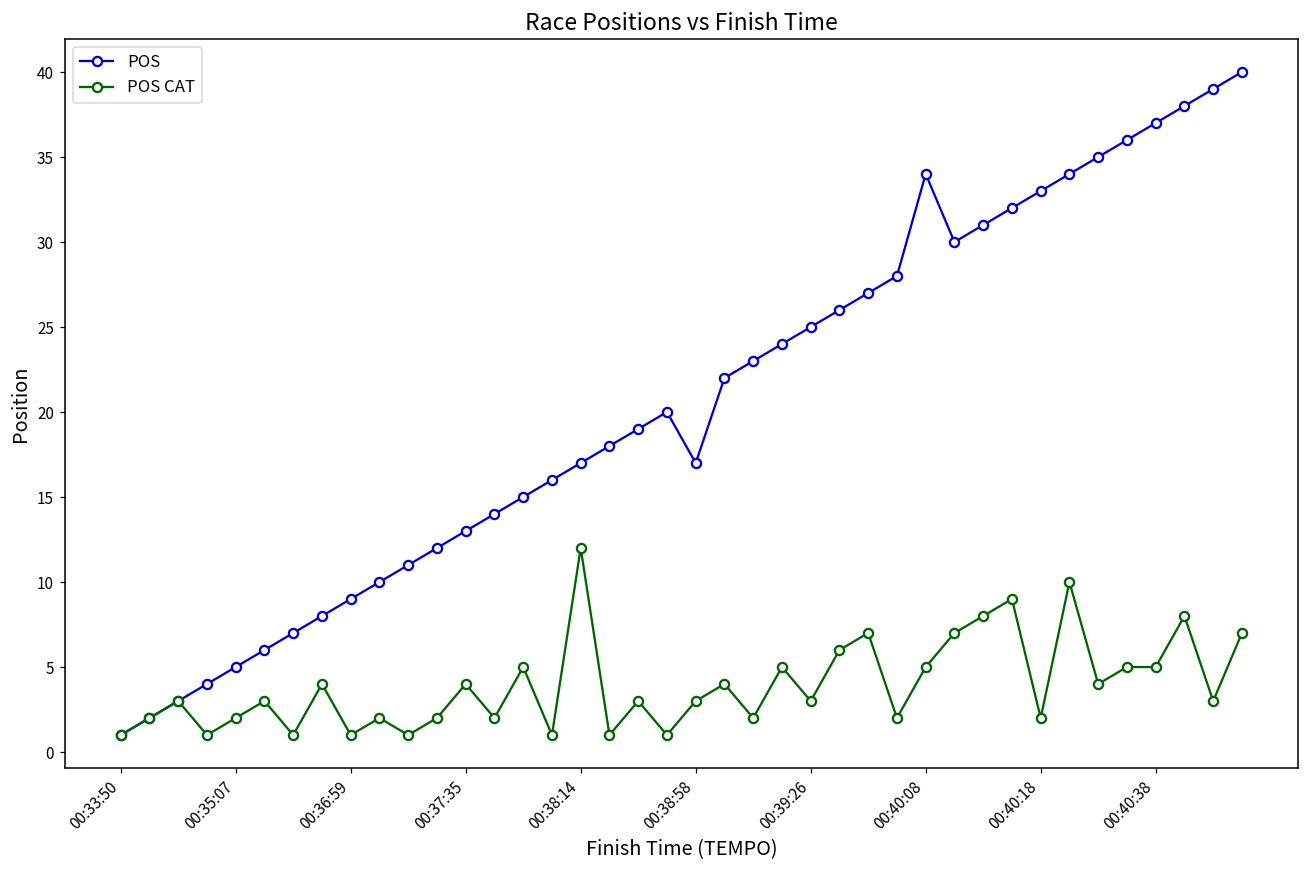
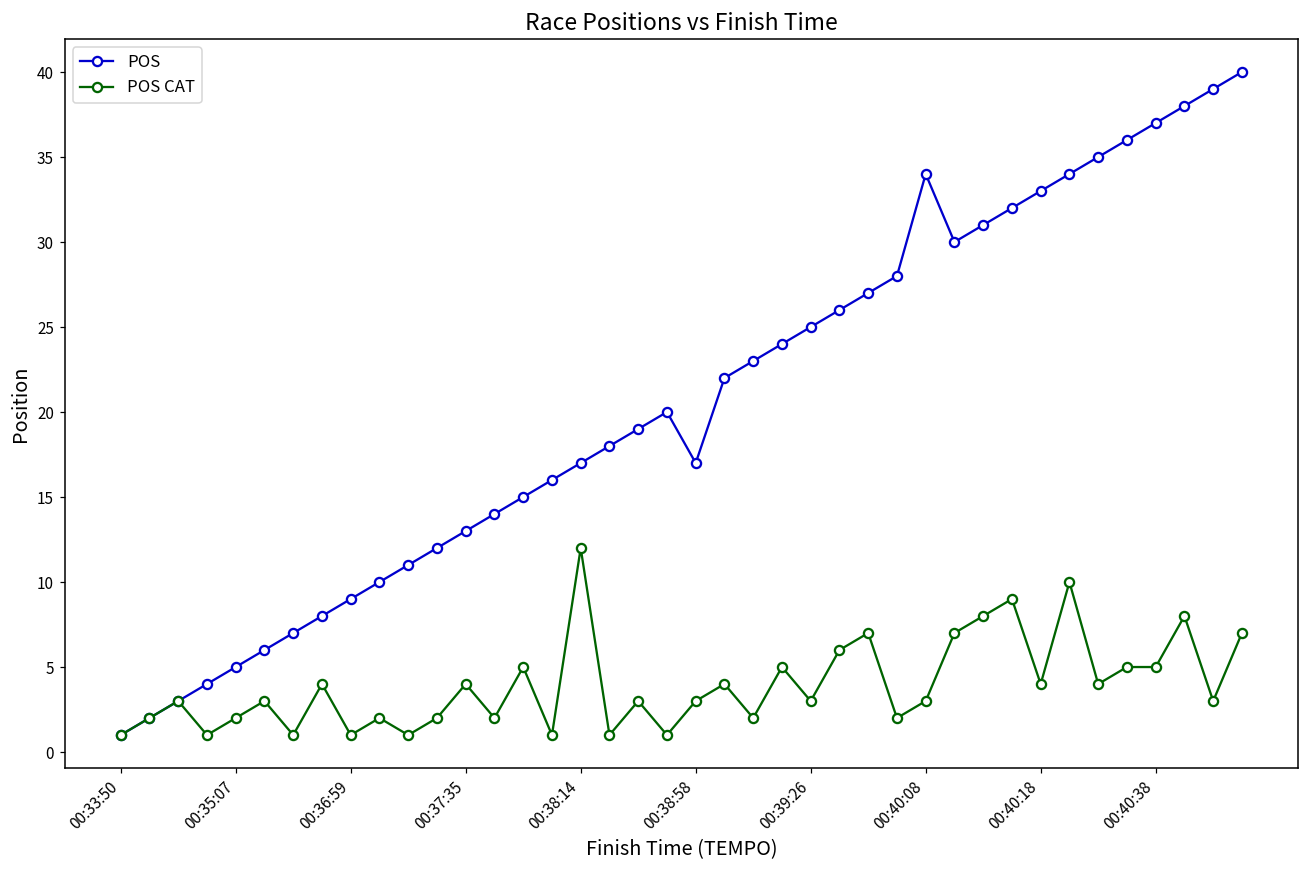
POS CAT, 00:40:08: 5 -> 3
POS CAT, 00:40:18: 2 -> 4
